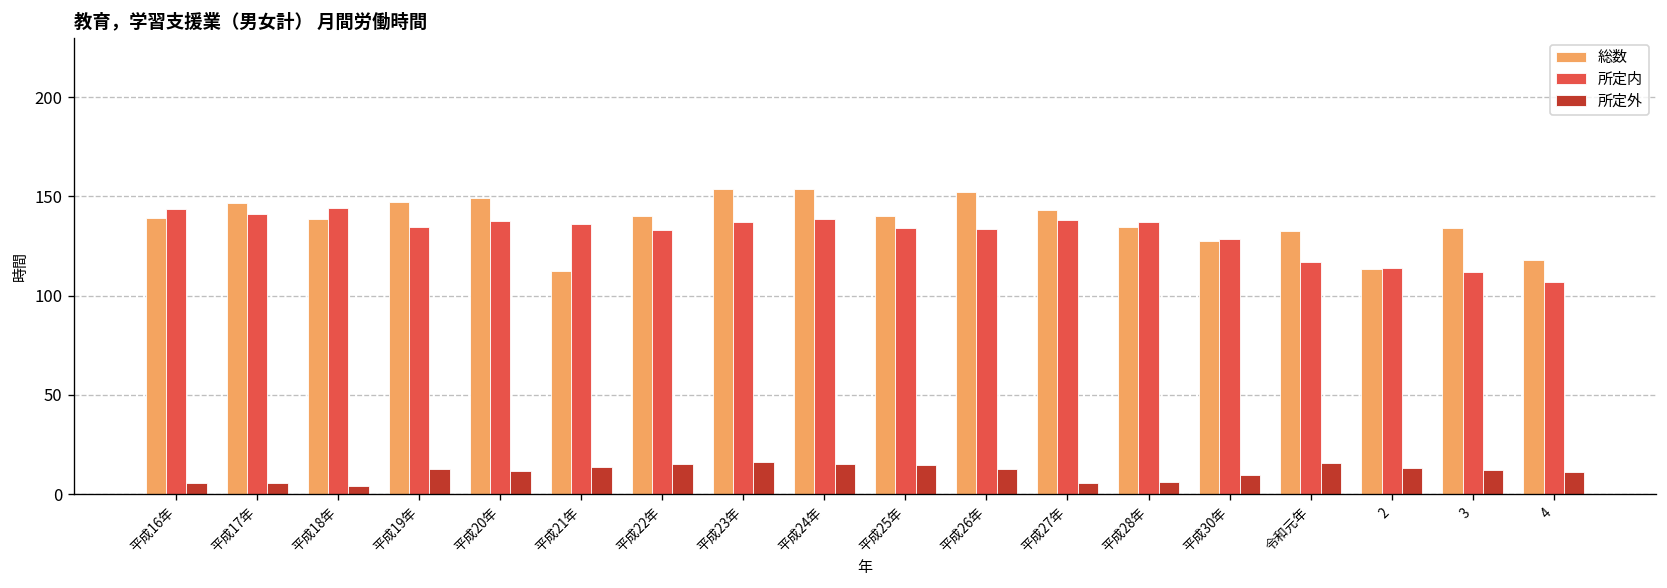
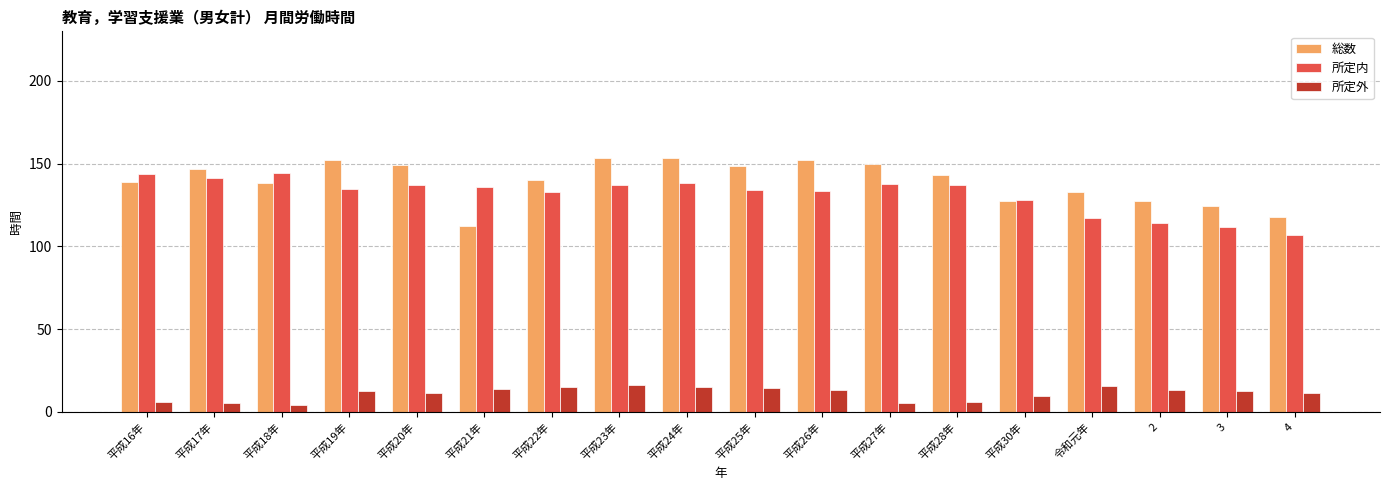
総数, 平成19年: 147 -> 152
総数, 平成25年: 140 -> 149
総数, 平成27年: 143 -> 150
総数, 平成28年: 134 -> 143
総数, 2: 113 -> 127
総数, 3: 134 -> 124
